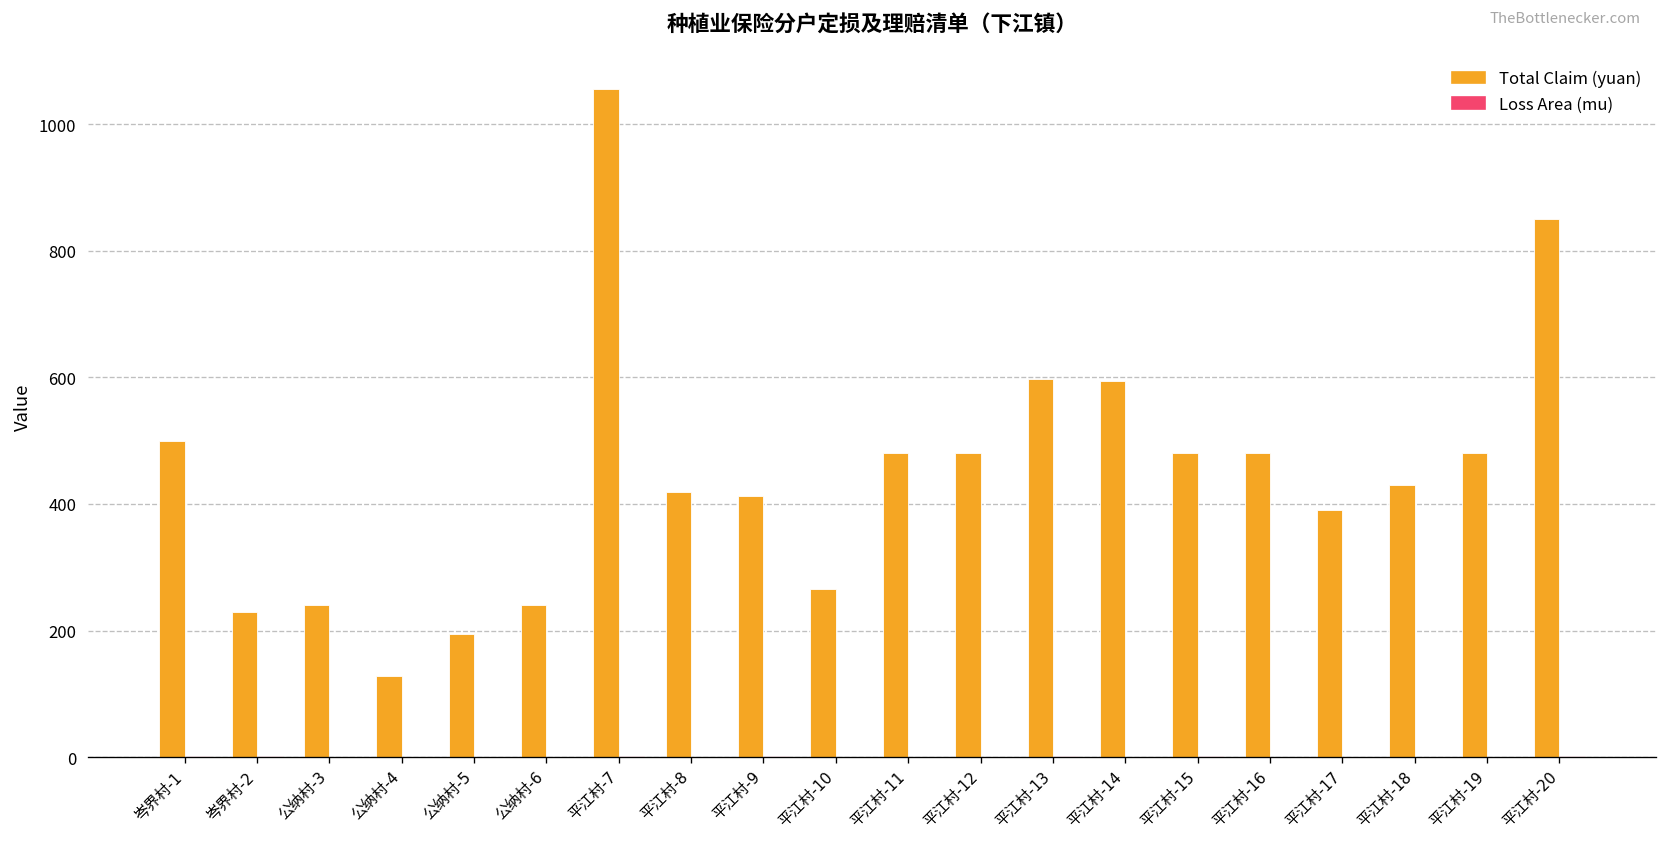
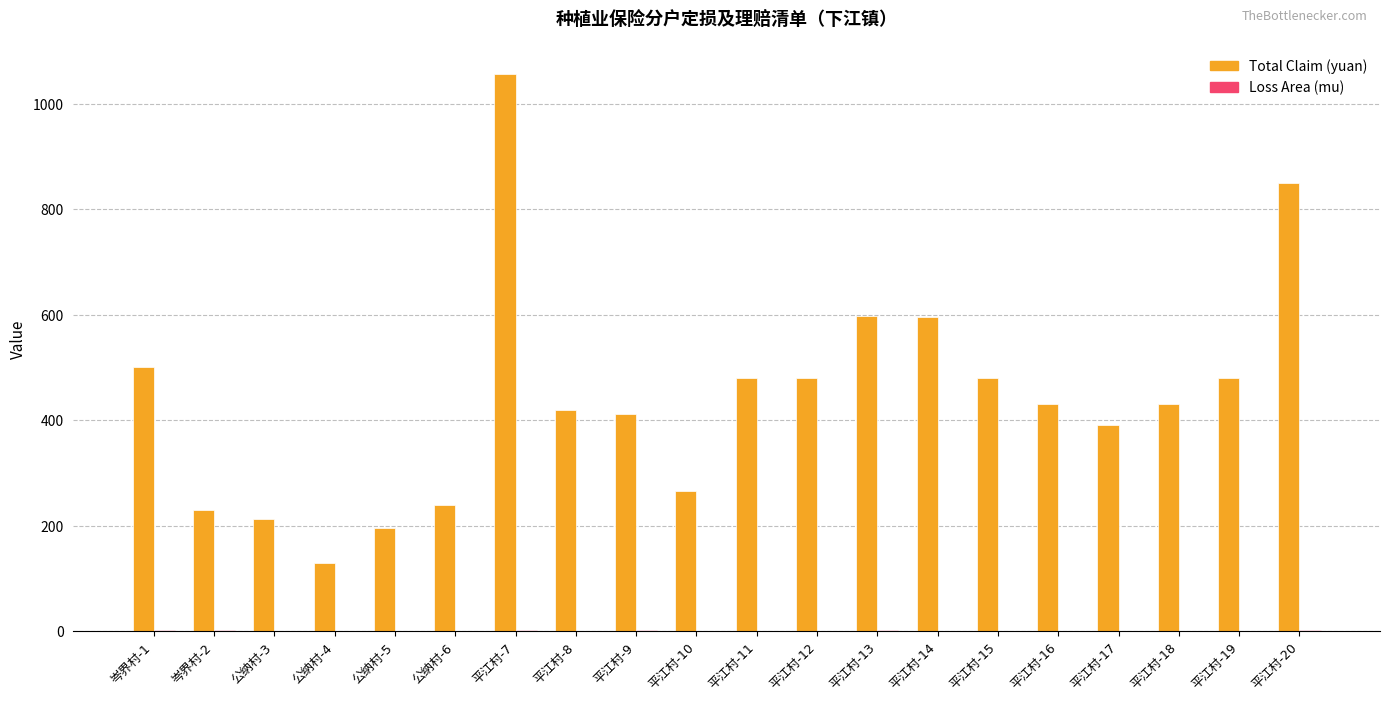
Total Claim (yuan), 公纳村-3: 240 -> 210
Total Claim (yuan), 平江村-16: 480 -> 430
